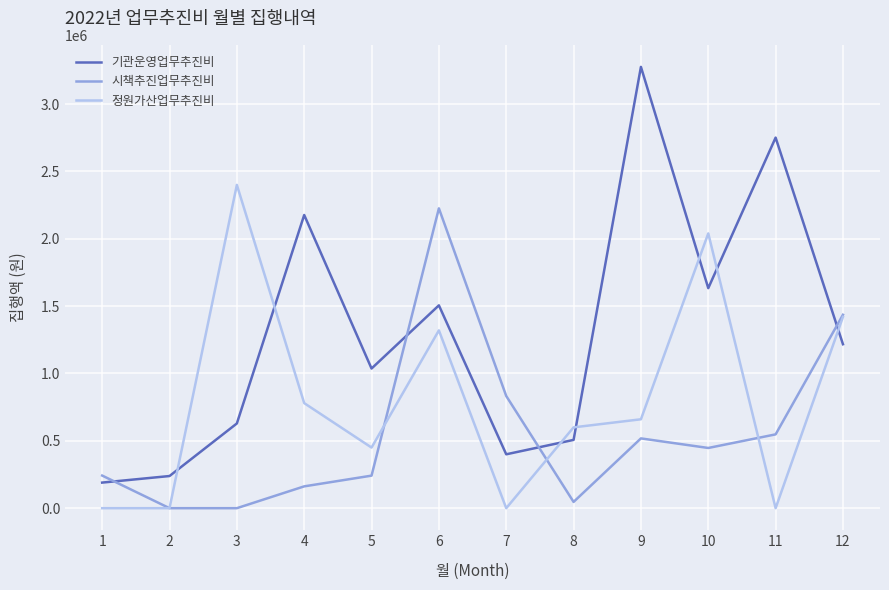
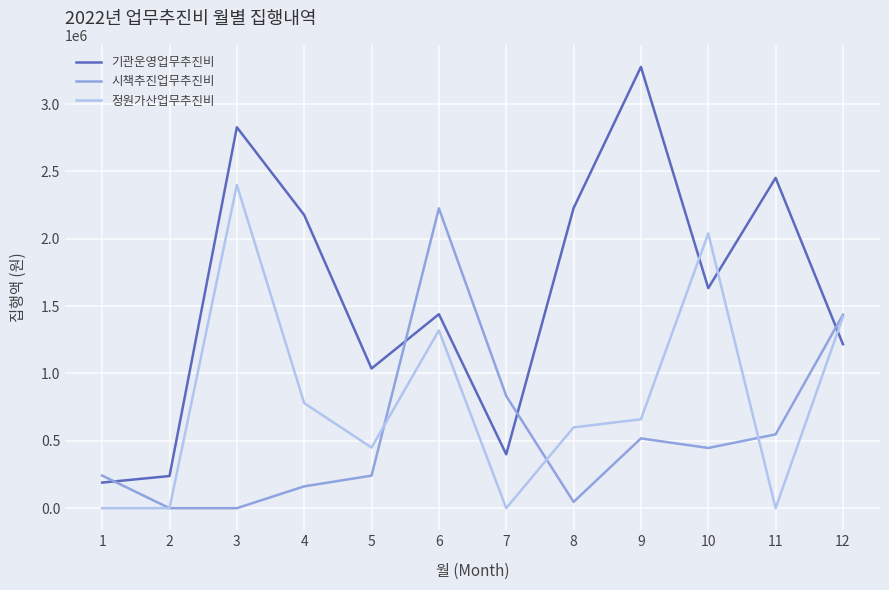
기관운영업무추진비, 3: 630000 -> 2830000
기관운영업무추진비, 6: 1510000 -> 1440000
기관운영업무추진비, 8: 510000 -> 2230000
기관운영업무추진비, 11: 2750000 -> 2450000
